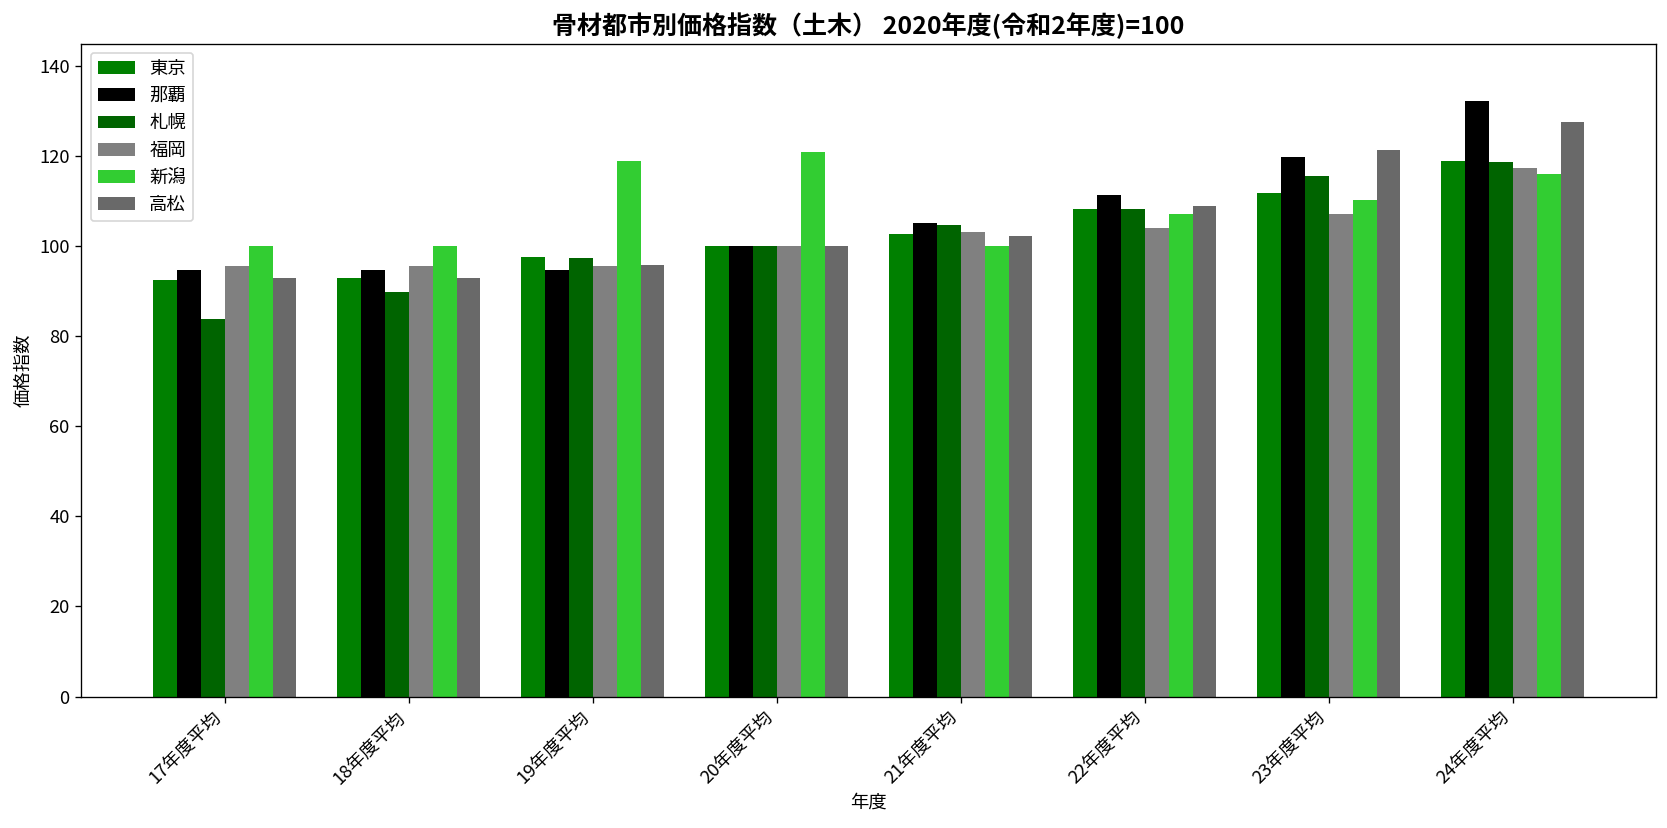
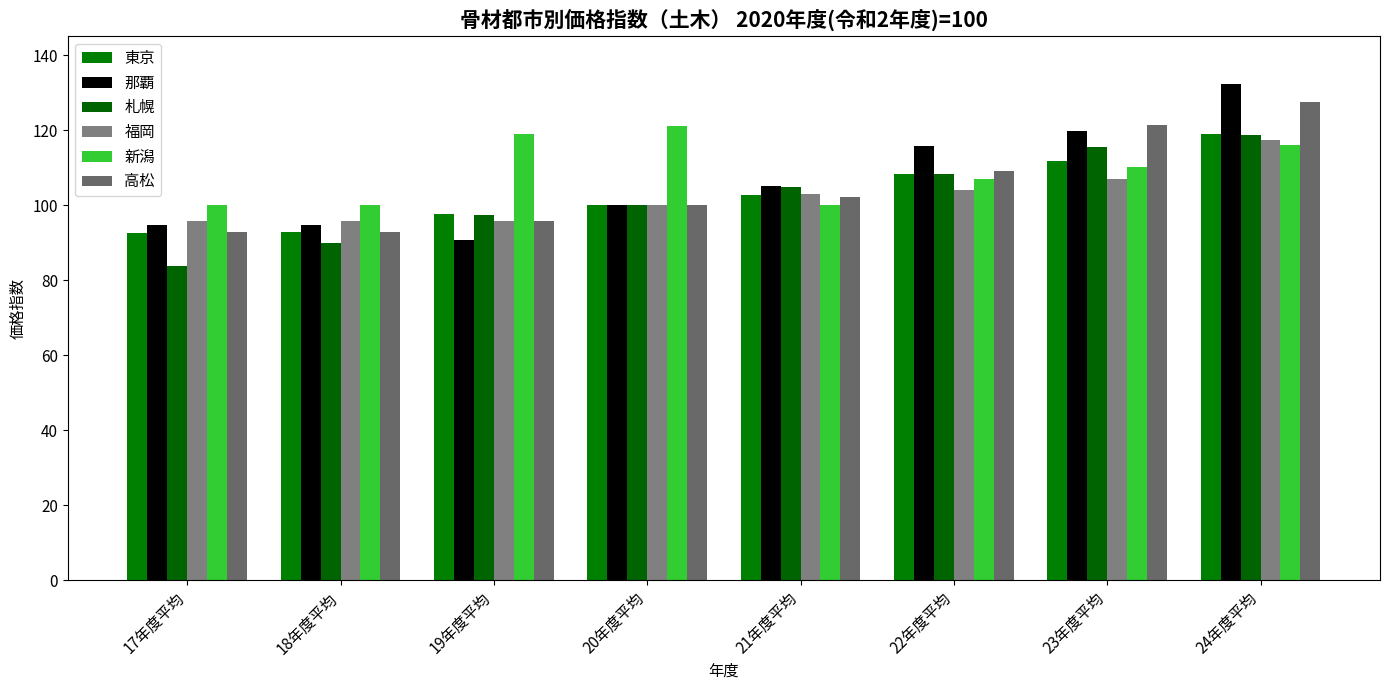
那覇, 19年度平均: 95 -> 91
那覇, 22年度平均: 111 -> 116
